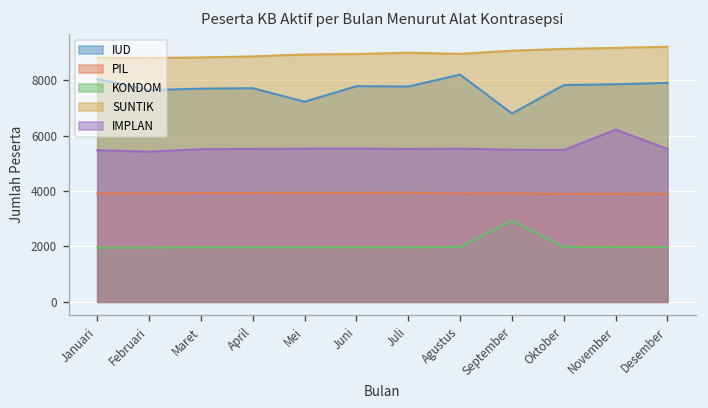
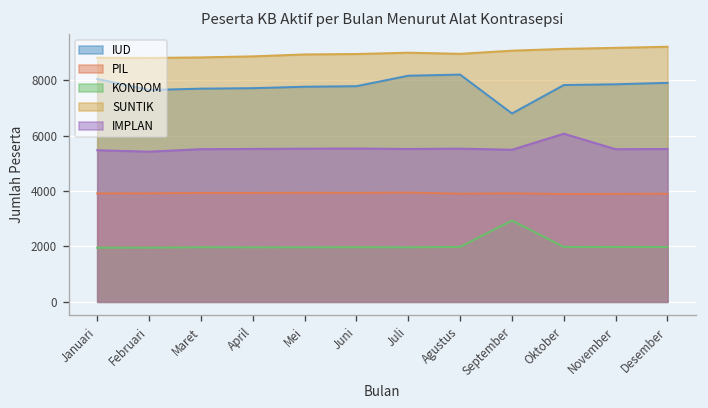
IUD, Mei: 7200 -> 7800
IUD, Juli: 7800 -> 8200
IMPLAN, Oktober: 5500 -> 6100
IMPLAN, November: 6200 -> 5500
